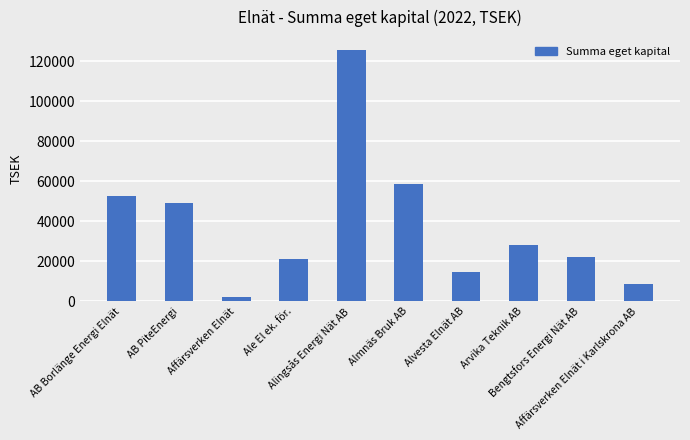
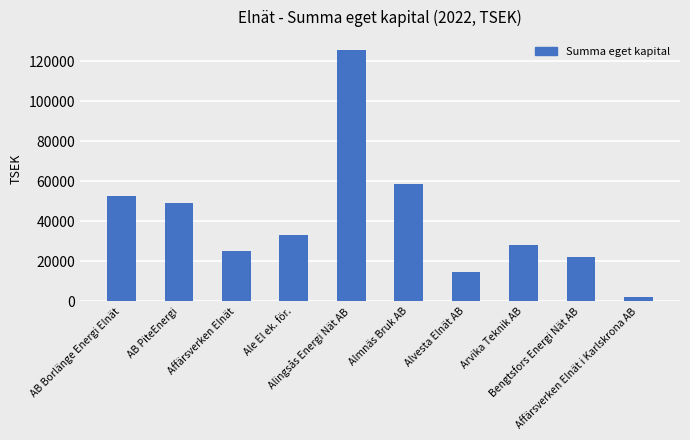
Affärsverken Elnät: 2000 -> 25000
Ale El ek. för.: 21000 -> 33000
Affärsverken Elnät i Karlskrona AB: 8000 -> 2000
